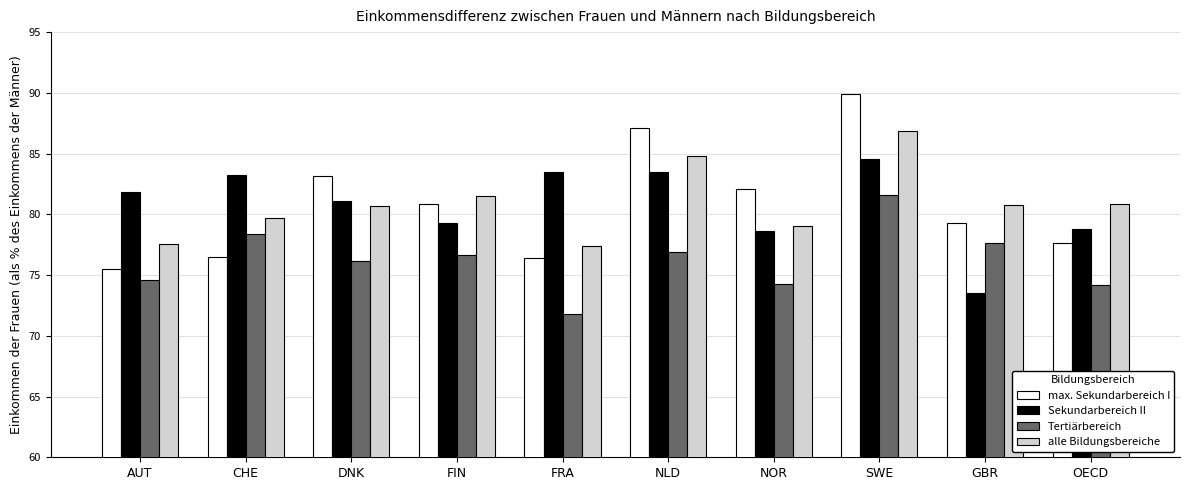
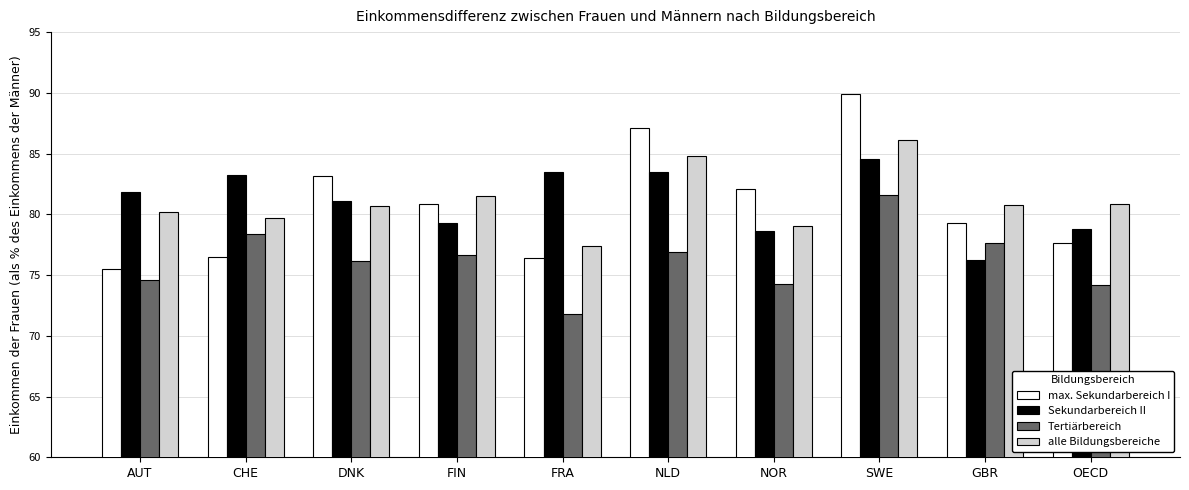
alle Bildungsbereiche, AUT: 77.5 -> 80.2
alle Bildungsbereiche, SWE: 86.9 -> 86.1
Sekundarbereich II, GBR: 73.5 -> 76.3
